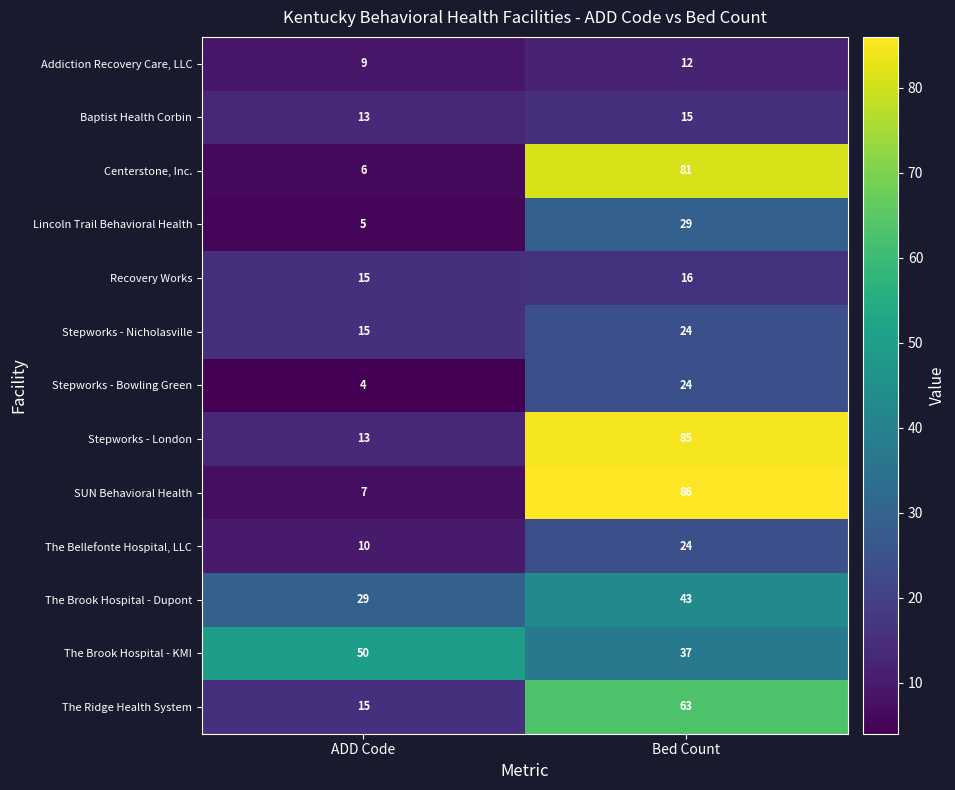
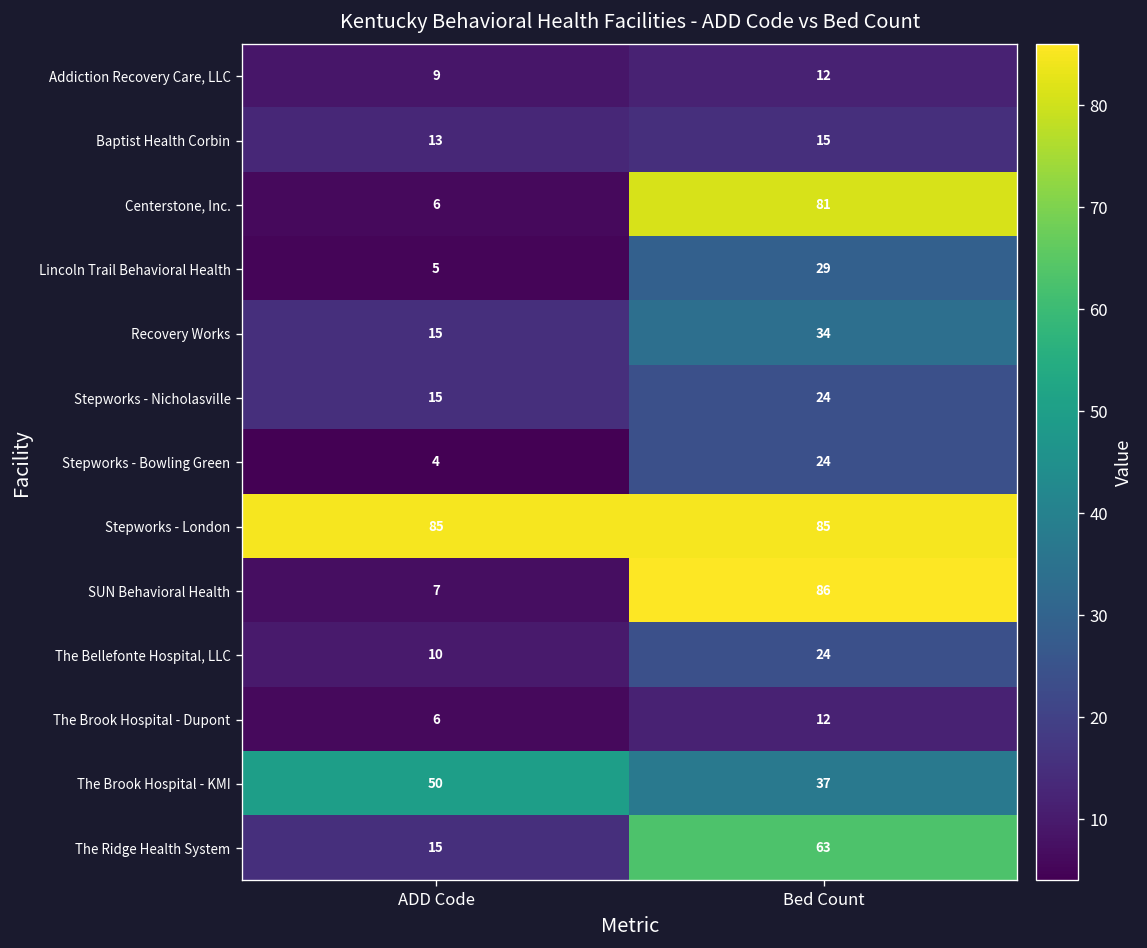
Recovery Works, Bed Count: 16 -> 34
Stepworks - London, ADD Code: 13 -> 85
The Brook Hospital - Dupont, ADD Code: 29 -> 6
The Brook Hospital - Dupont, Bed Count: 43 -> 12
